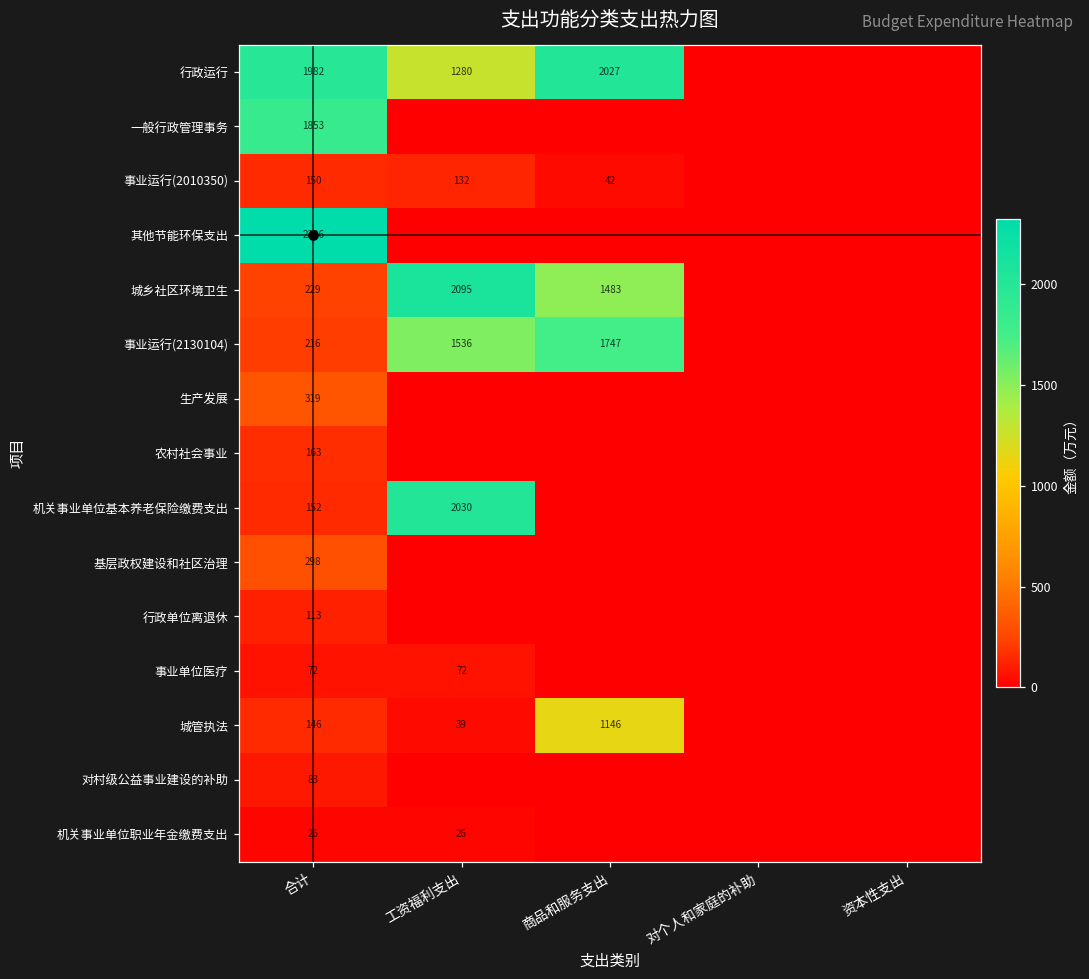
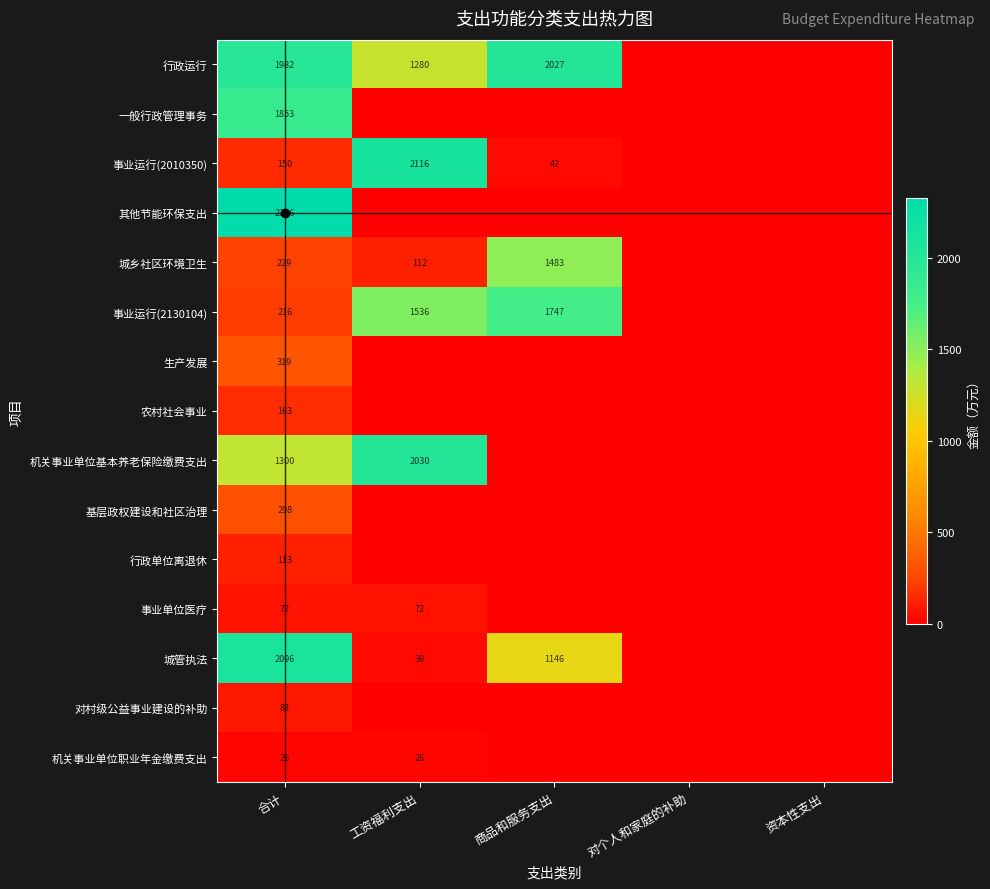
事业运行(2010350), 工资福利支出: 132 -> 2116
城乡社区环境卫生, 工资福利支出: 2095 -> 112
机关事业单位基本养老保险缴费支出, 合计: 152 -> 1300
城管执法, 合计: 146 -> 2096
